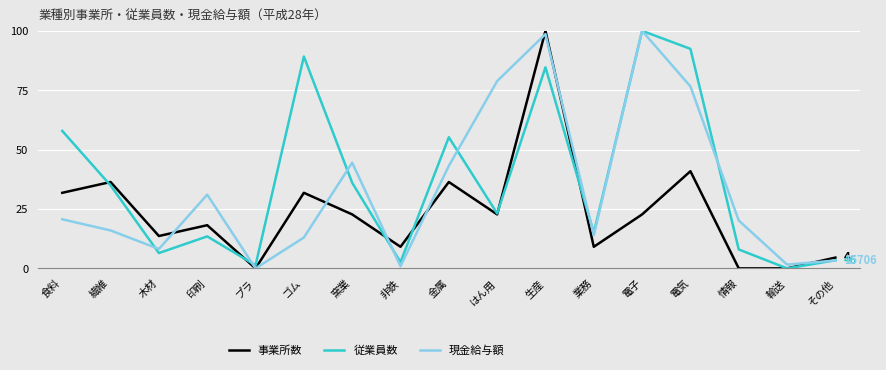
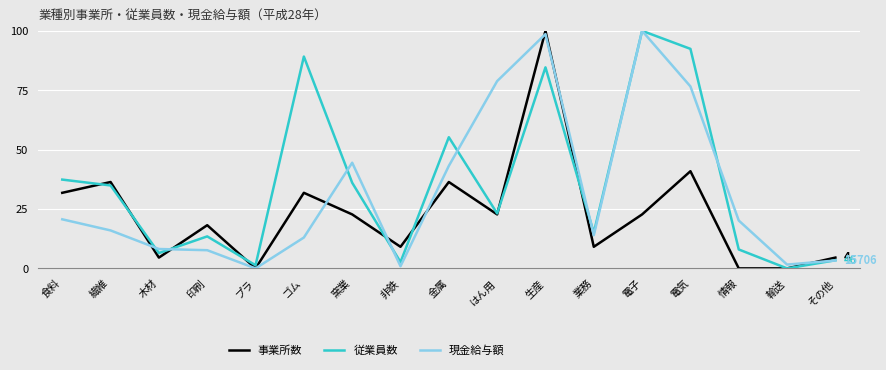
従業員数, 食料: 58 -> 37
事業所数, 木材: 14 -> 5
現金給与額, 印刷: 31 -> 8
